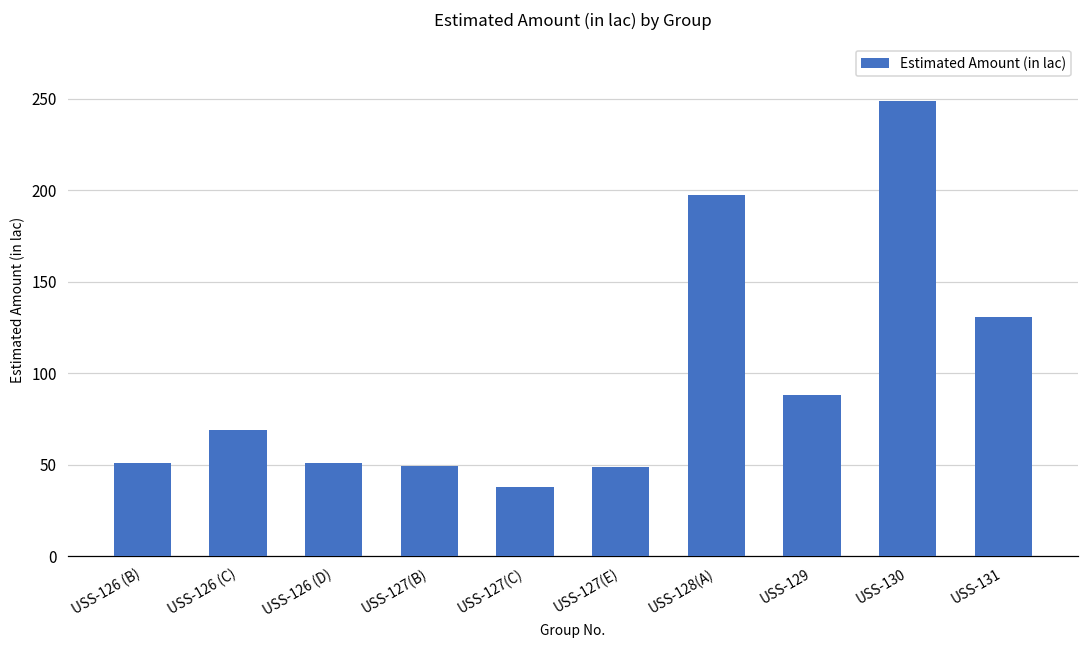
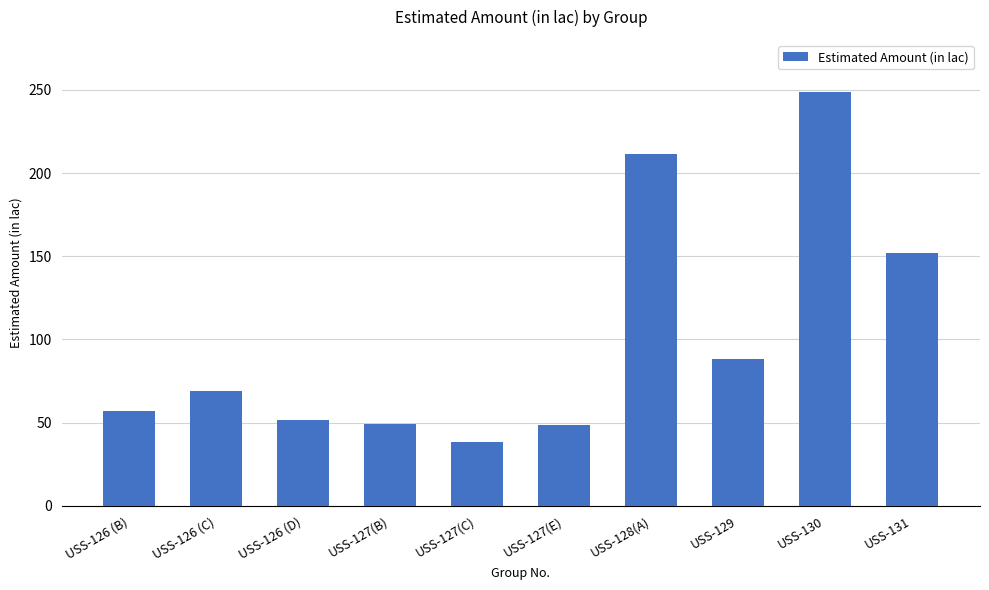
USS-126 (B): 51 -> 57
USS-128(A): 197 -> 211
USS-131: 131 -> 152
